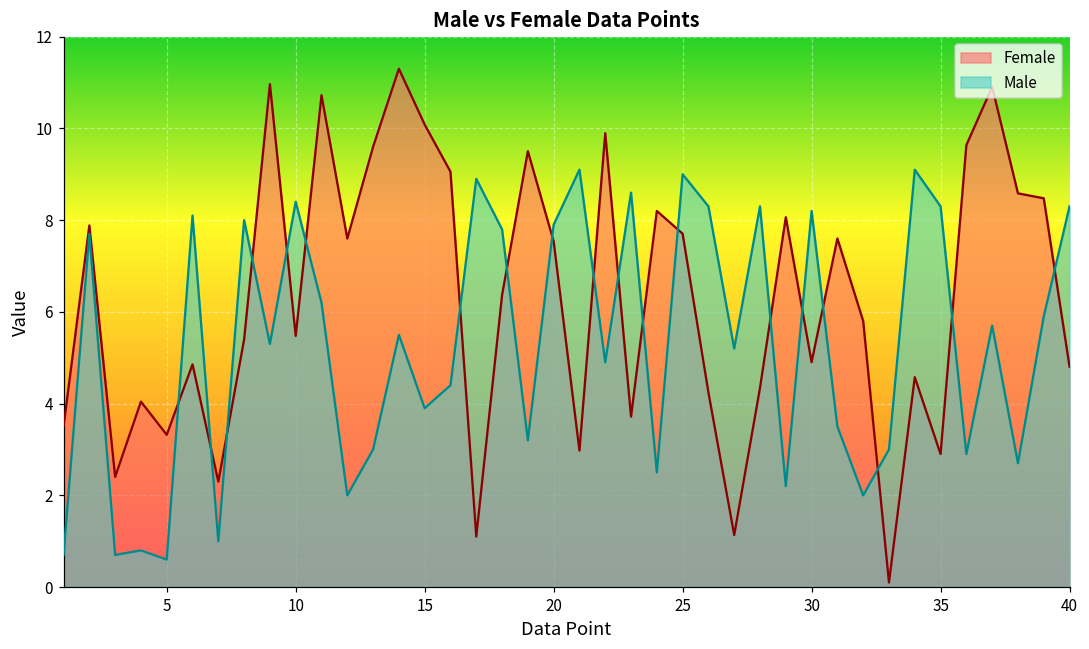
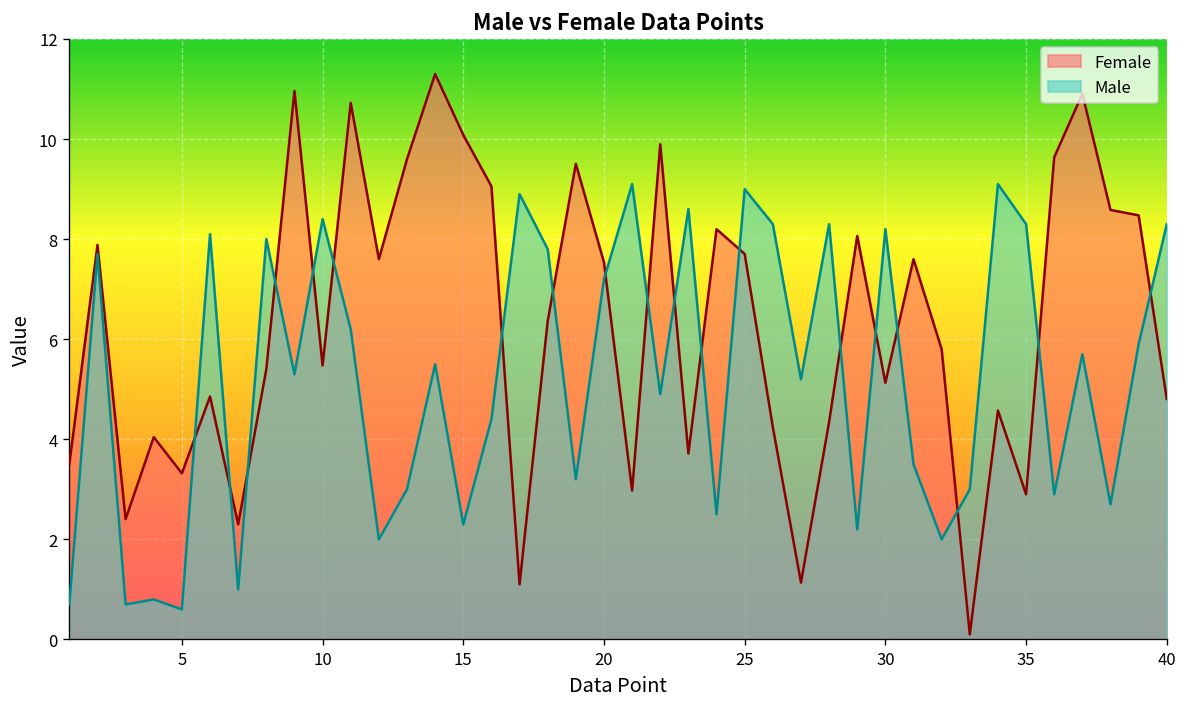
Male, 15: 3.9 -> 2.3
Male, 20: 7.9 -> 7.2
Female, 30: 4.9 -> 5.1
